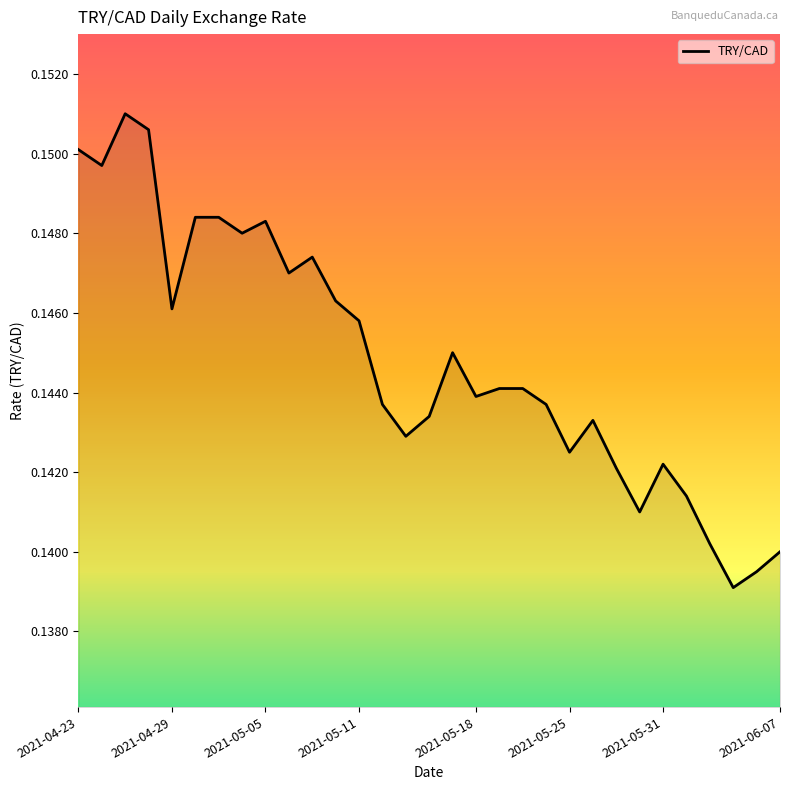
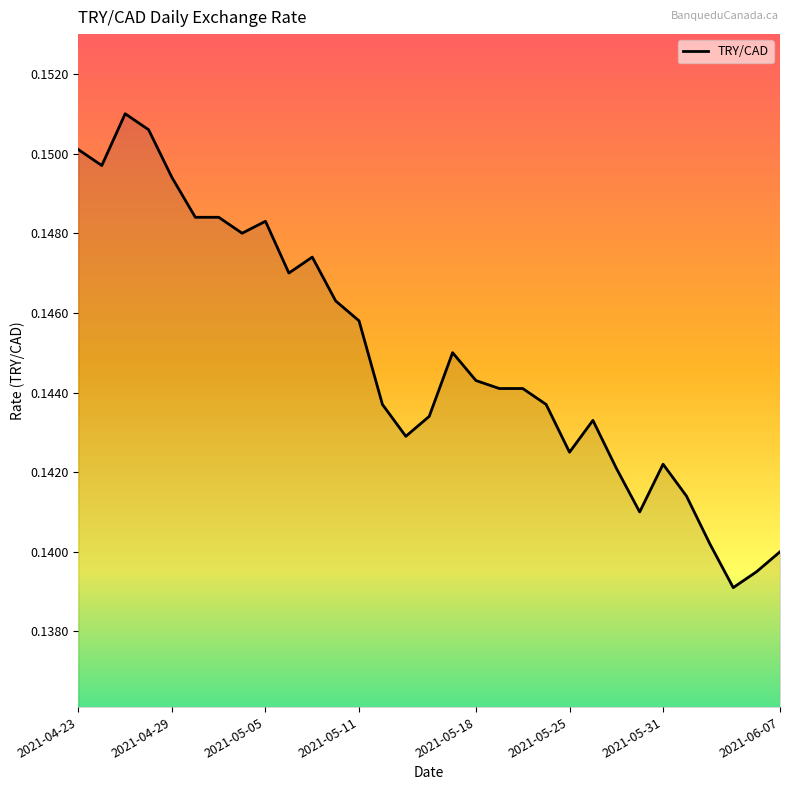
2021-04-29: 0.1461 -> 0.1494
2021-05-18: 0.1439 -> 0.1443
